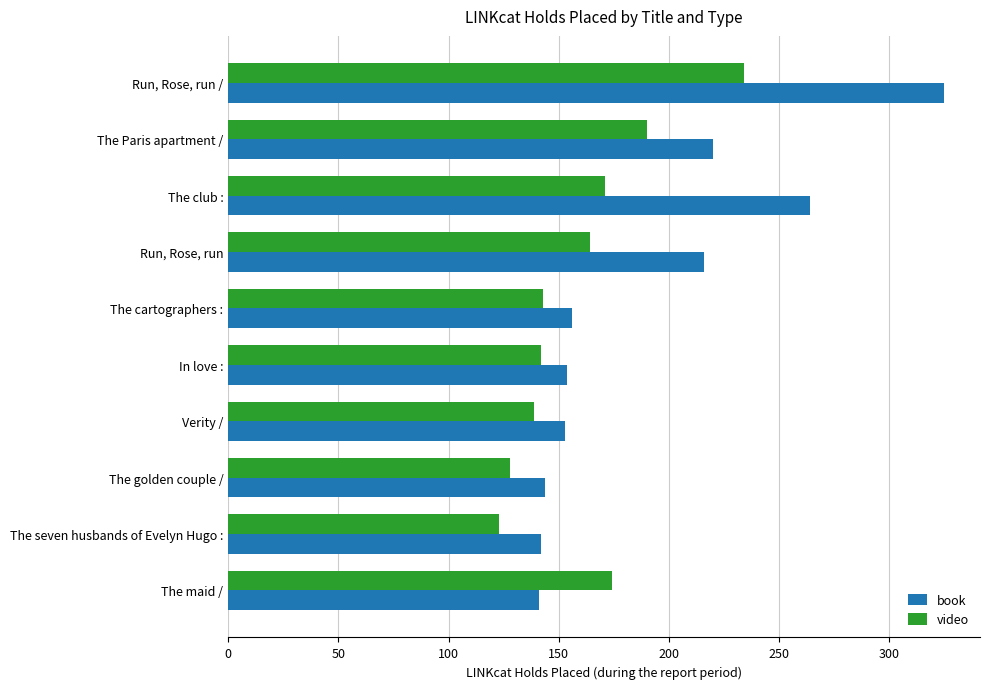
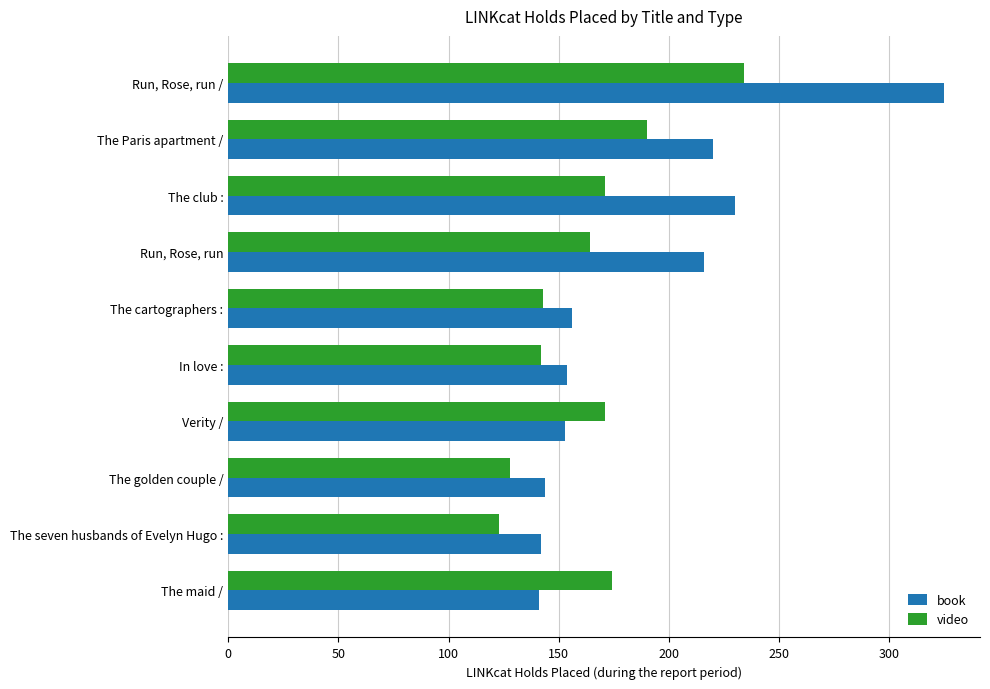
book, The club :: 264 -> 230
video, Verity /: 139 -> 171
